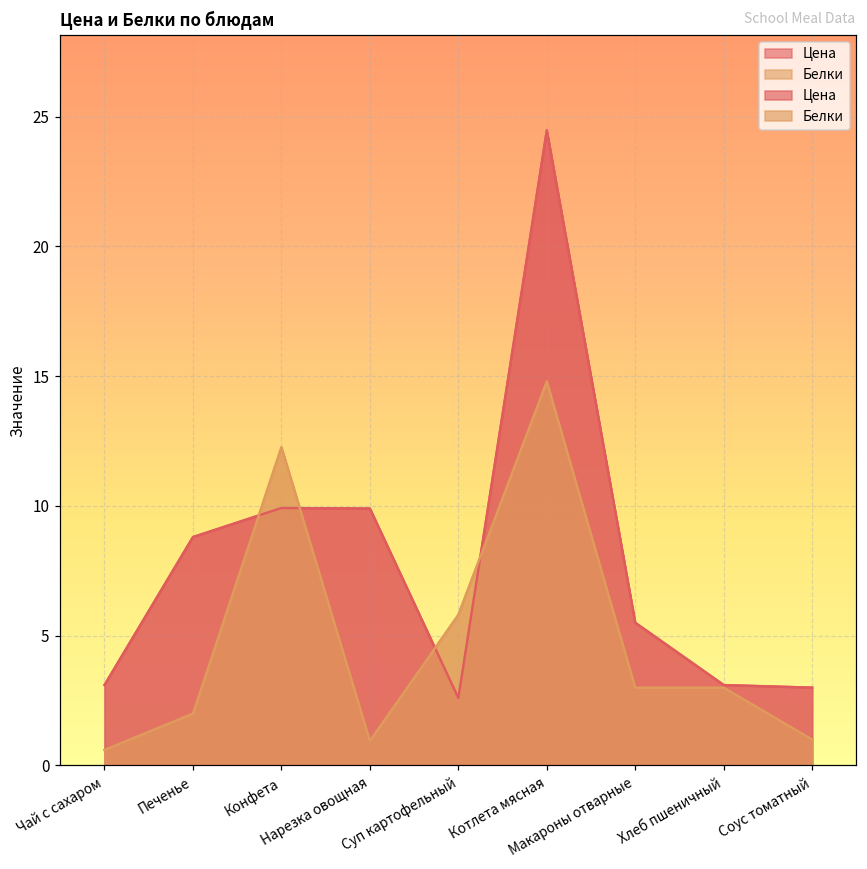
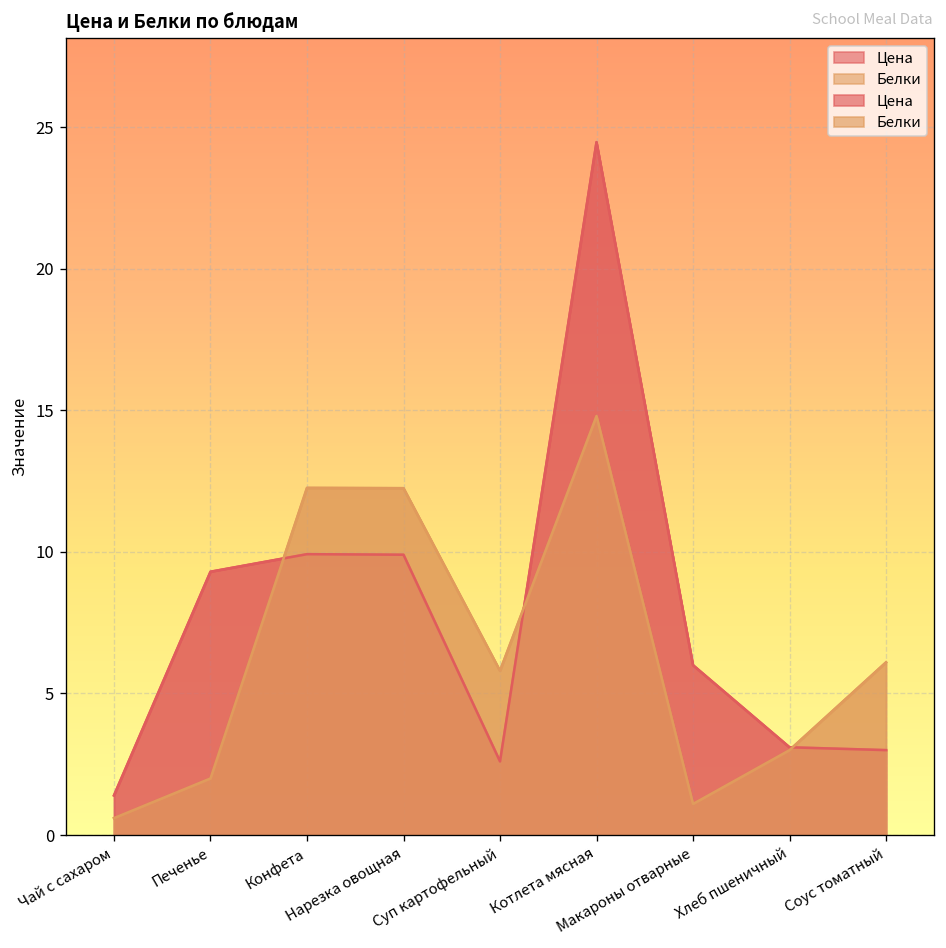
Цена, Чай с сахаром: 3.1 -> 1.4
Цена, Печенье: 8.8 -> 9.3
Белки, Нарезка овощная: 1.0 -> 12.3
Цена, Макароны отварные: 5.5 -> 6.0
Белки, Макароны отварные: 3.0 -> 1.1
Белки, Соус томатный: 1.0 -> 6.1
